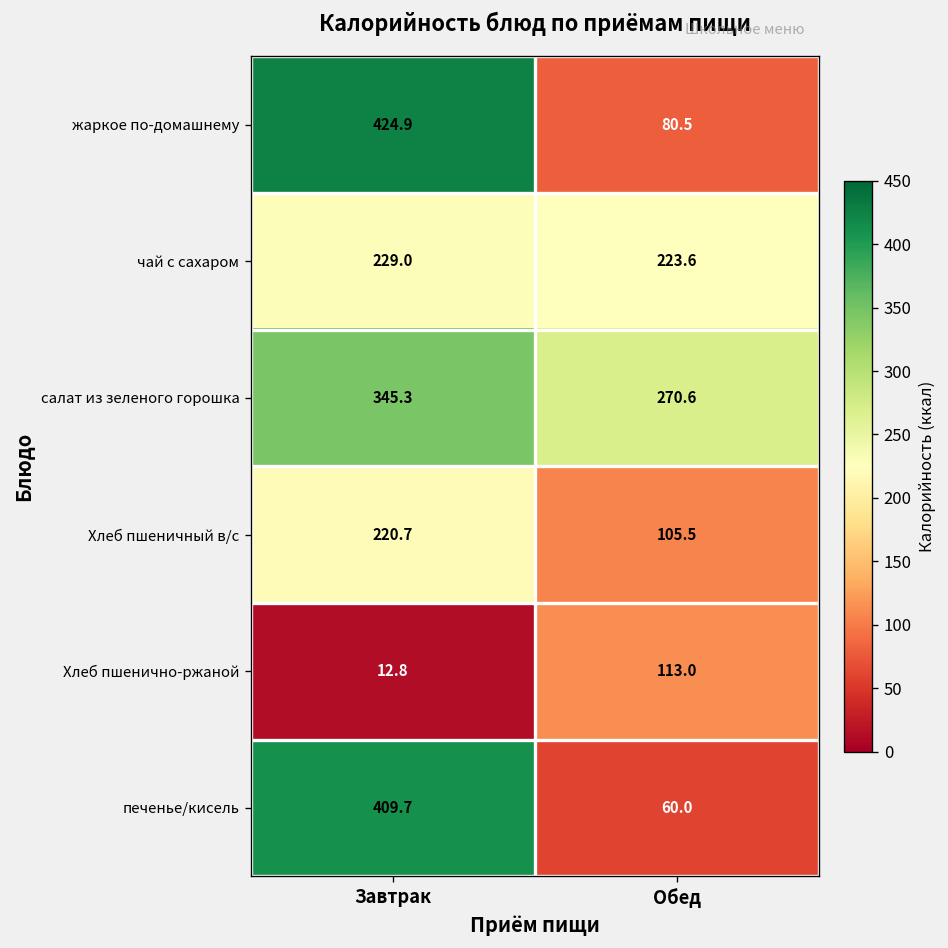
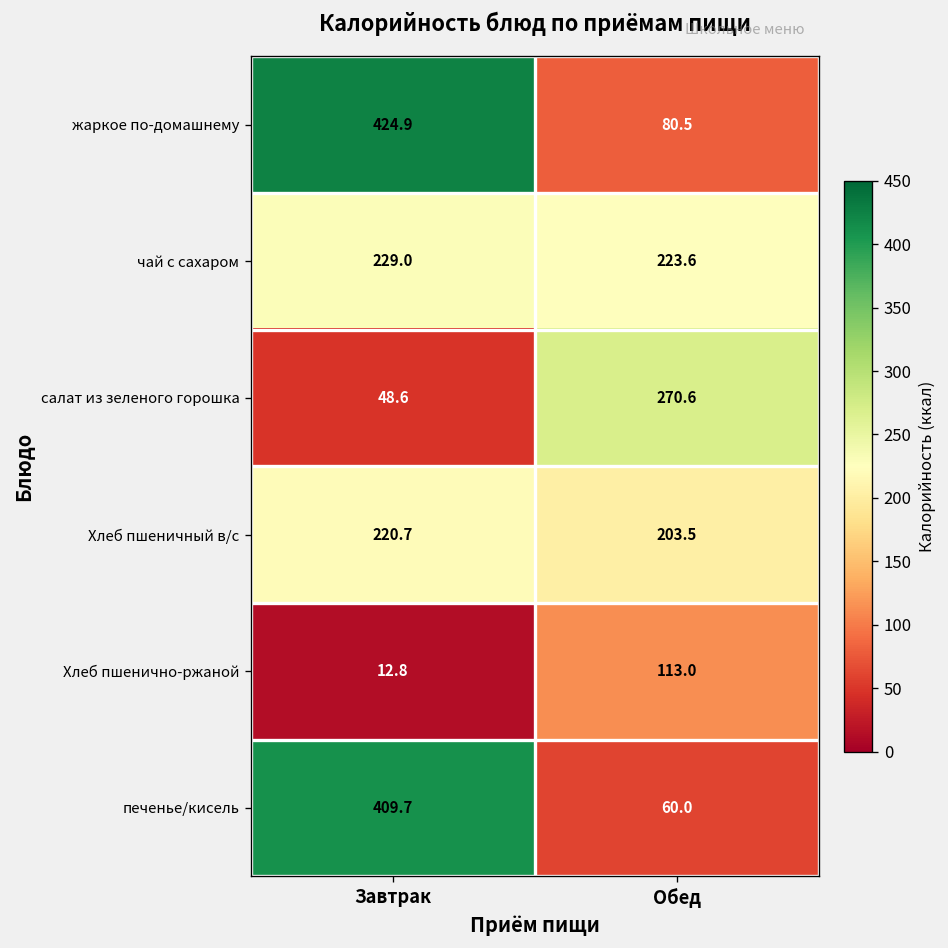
салат из зеленого горошка, Завтрак: 345.3 -> 48.6
Хлеб пшеничный в/с, Обед: 105.5 -> 203.5
